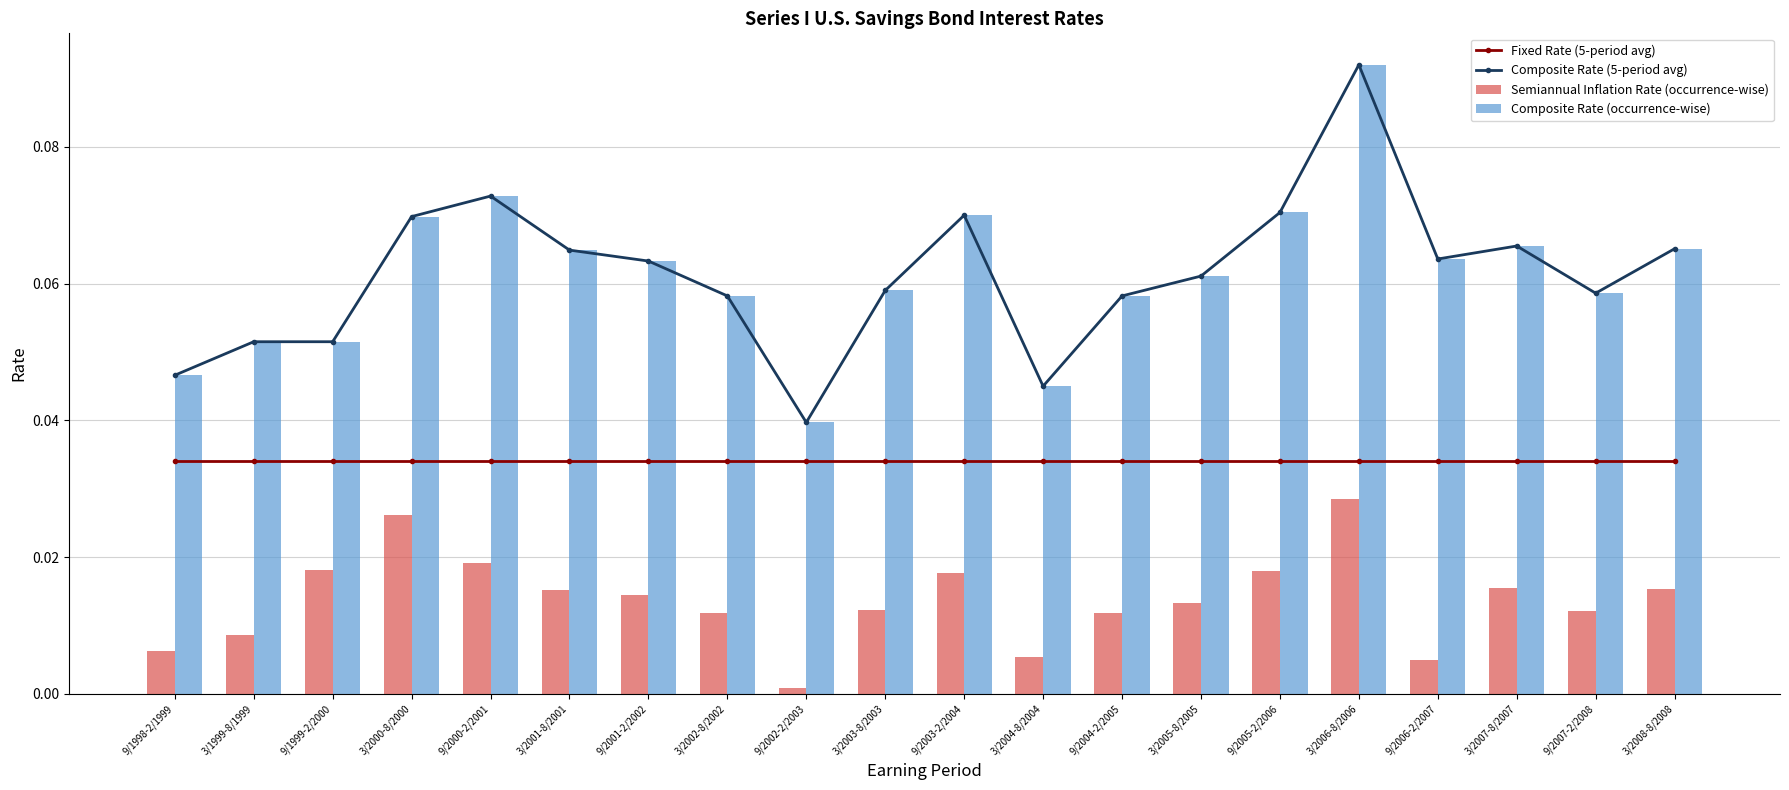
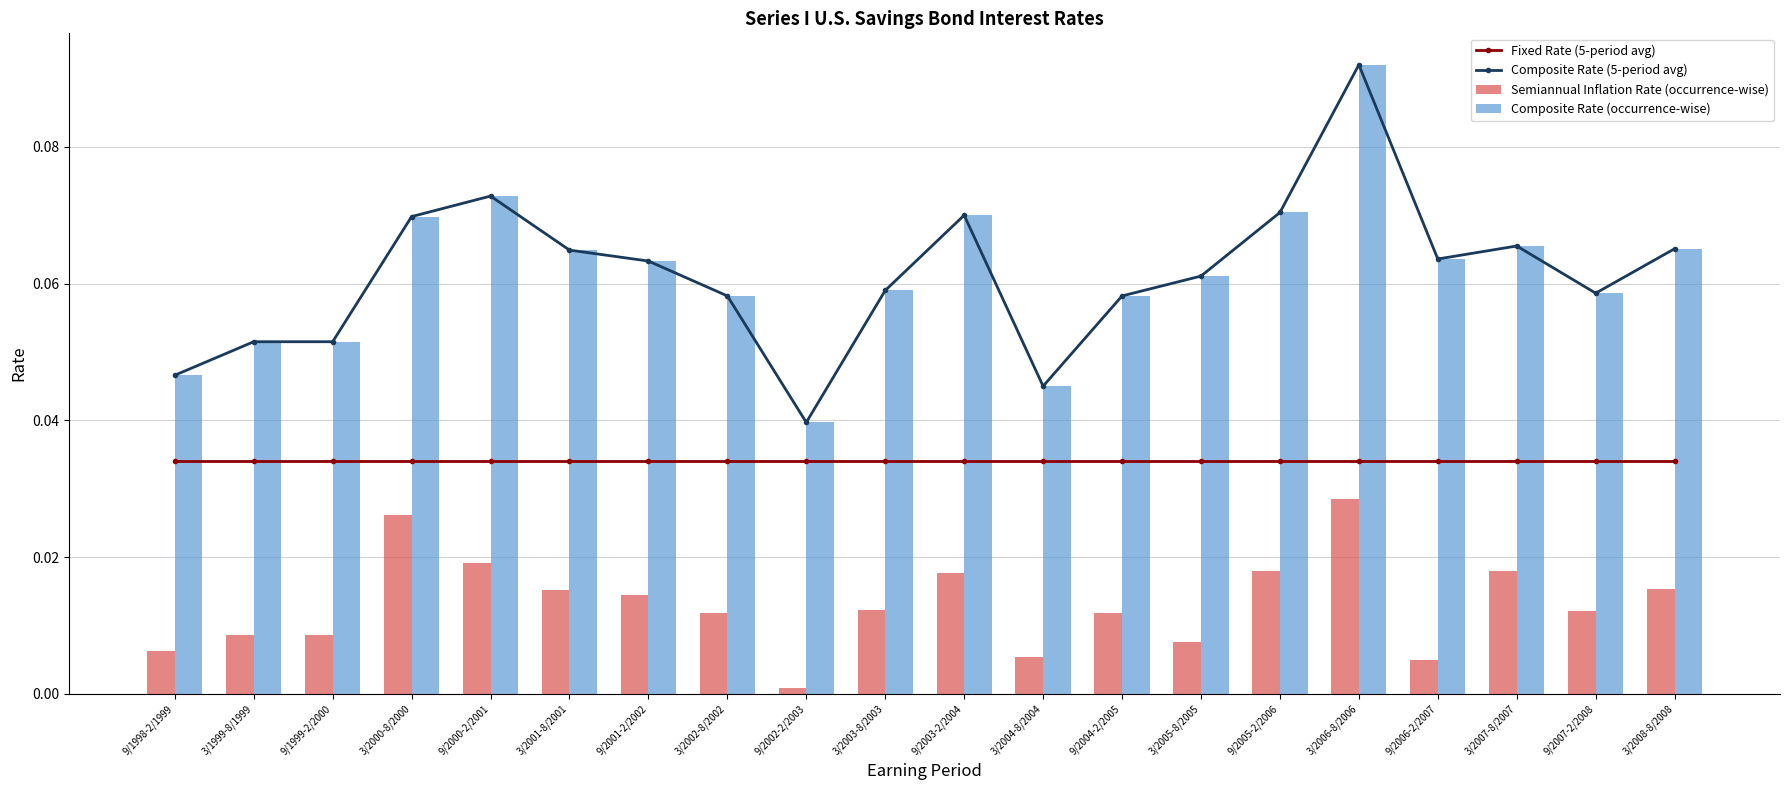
Semiannual Inflation Rate (occurrence-wise), 9/1999-2/2000: 0.018 -> 0.009
Semiannual Inflation Rate (occurrence-wise), 3/2005-8/2005: 0.013 -> 0.008
Semiannual Inflation Rate (occurrence-wise), 3/2007-8/2007: 0.016 -> 0.018
